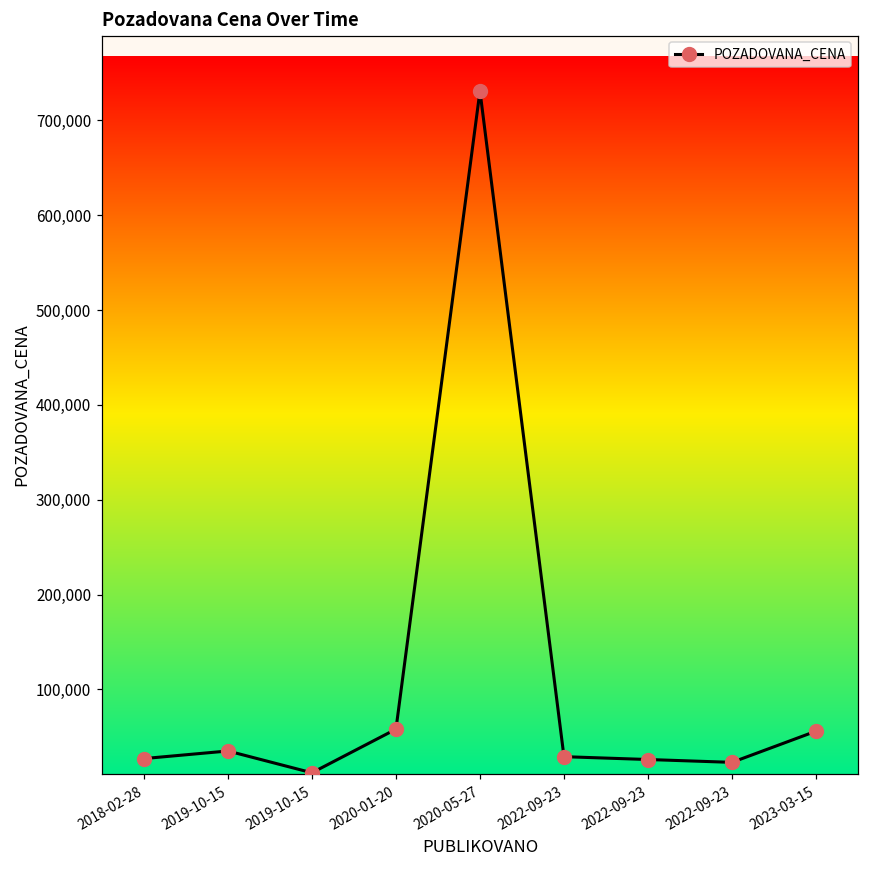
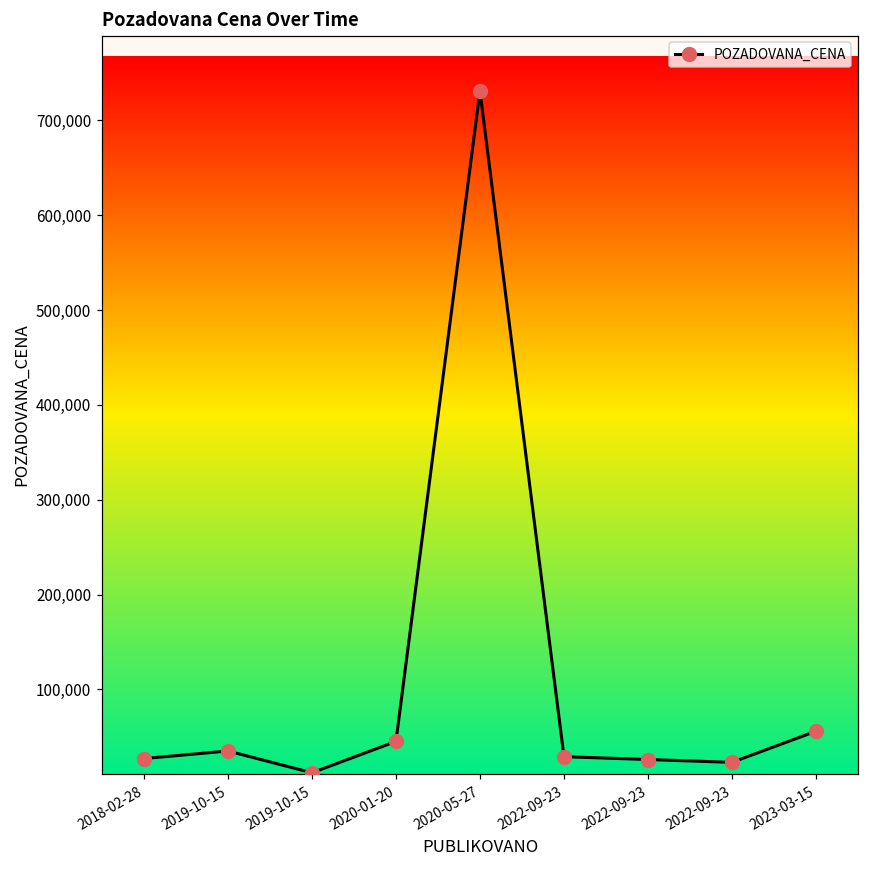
2020-01-20: 60,000 -> 50,000
